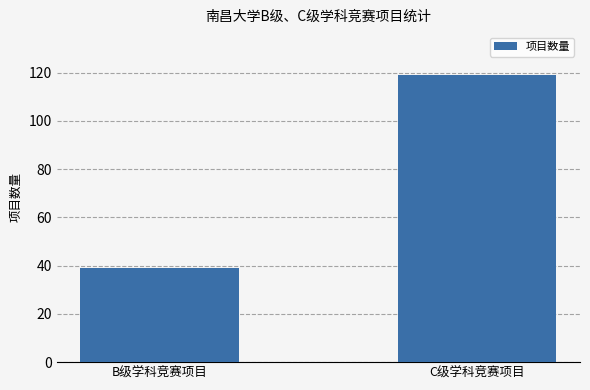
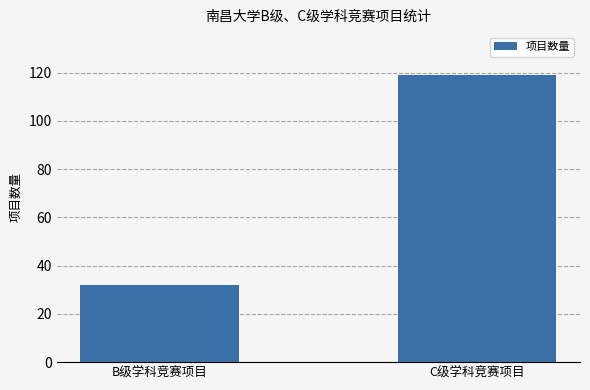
B级学科竞赛项目: 39 -> 32
